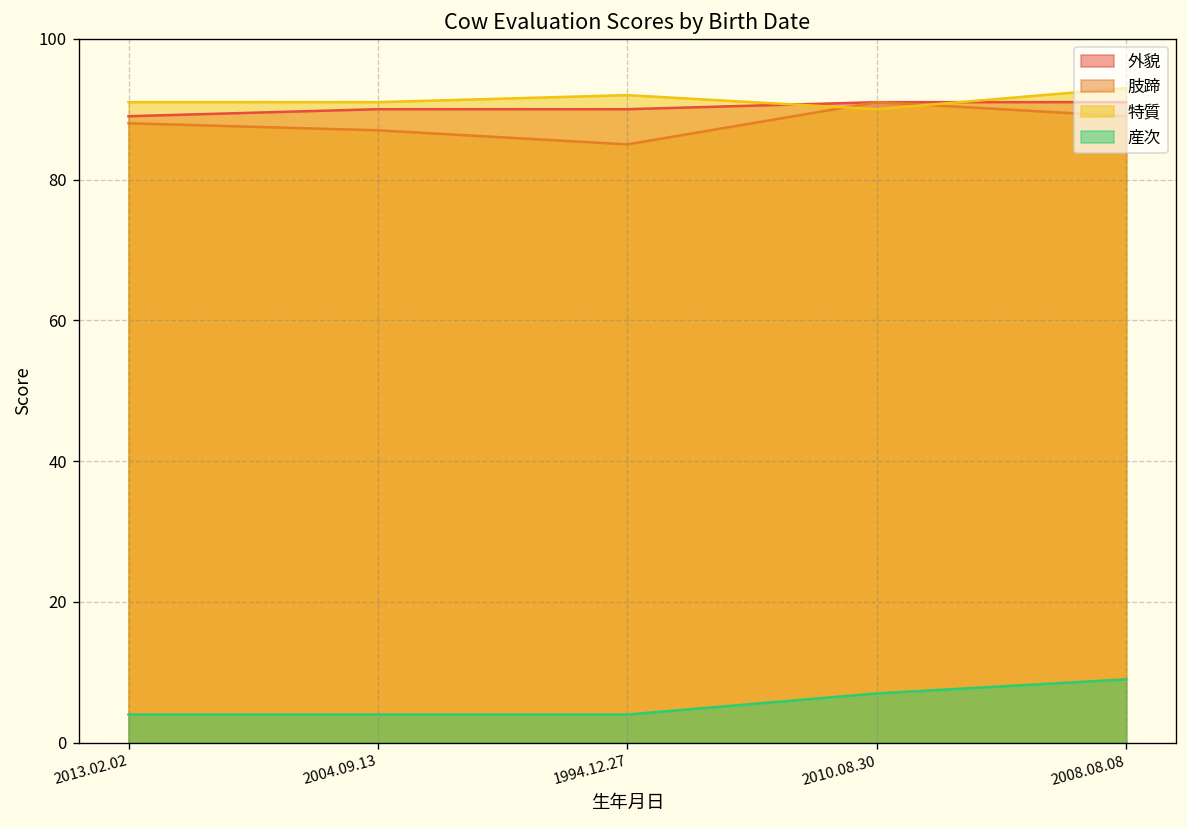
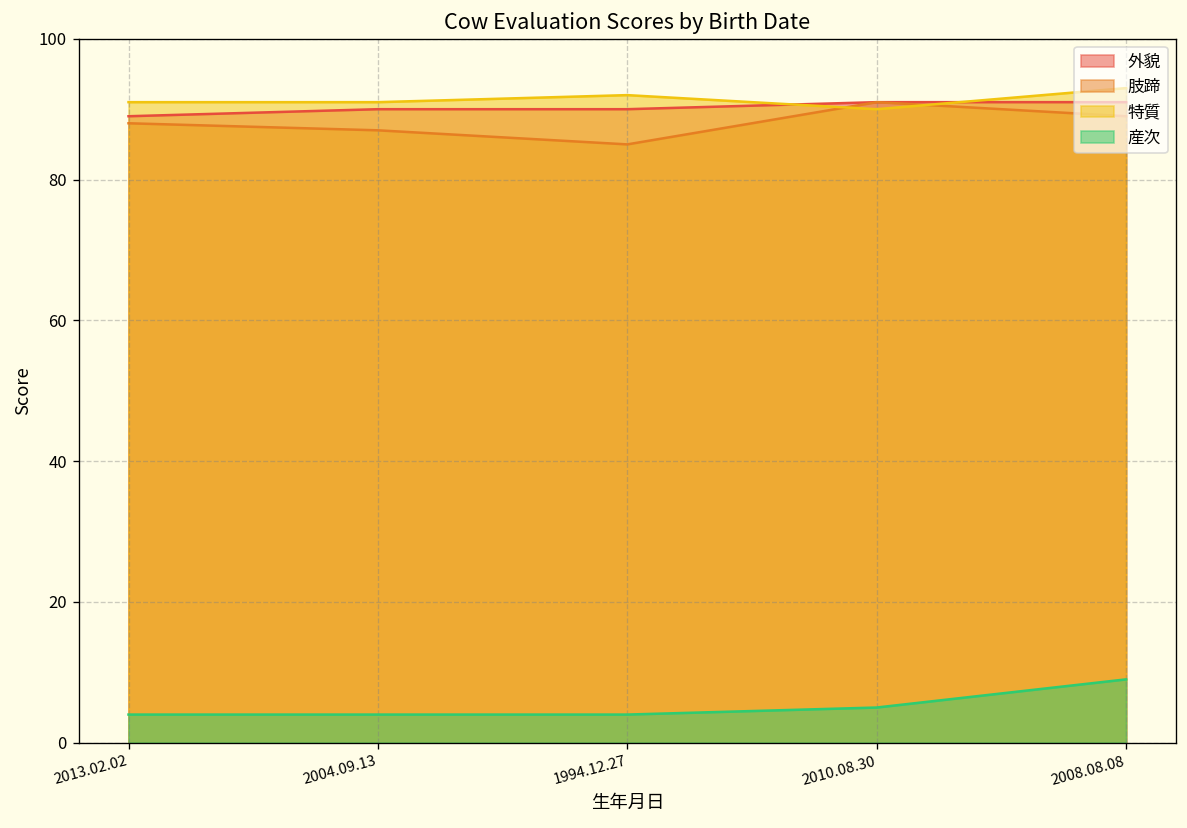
産次, 2010.08.30: 7 -> 5
